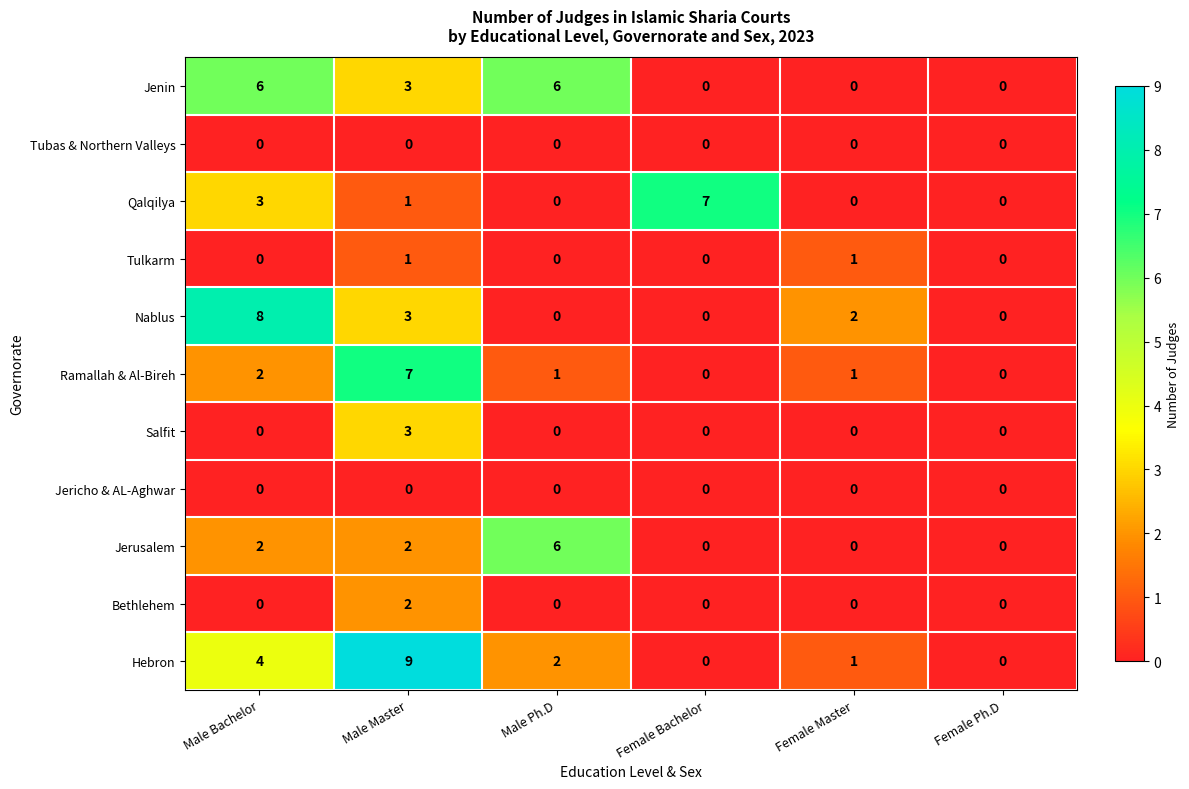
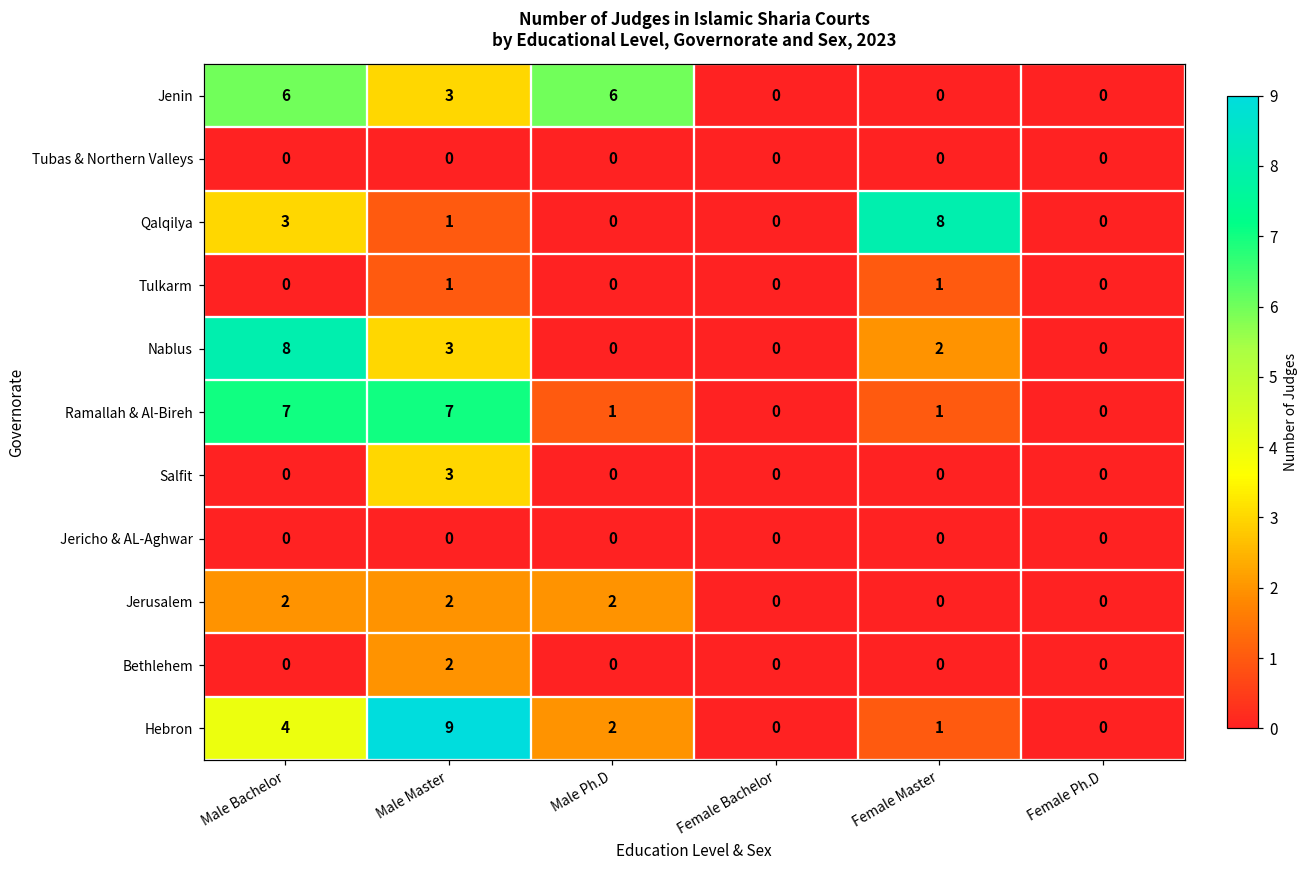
Qalqilya, Female Bachelor: 7 -> 0
Qalqilya, Female Master: 0 -> 8
Ramallah & Al-Bireh, Male Bachelor: 2 -> 7
Jerusalem, Male Ph.D: 6 -> 2
